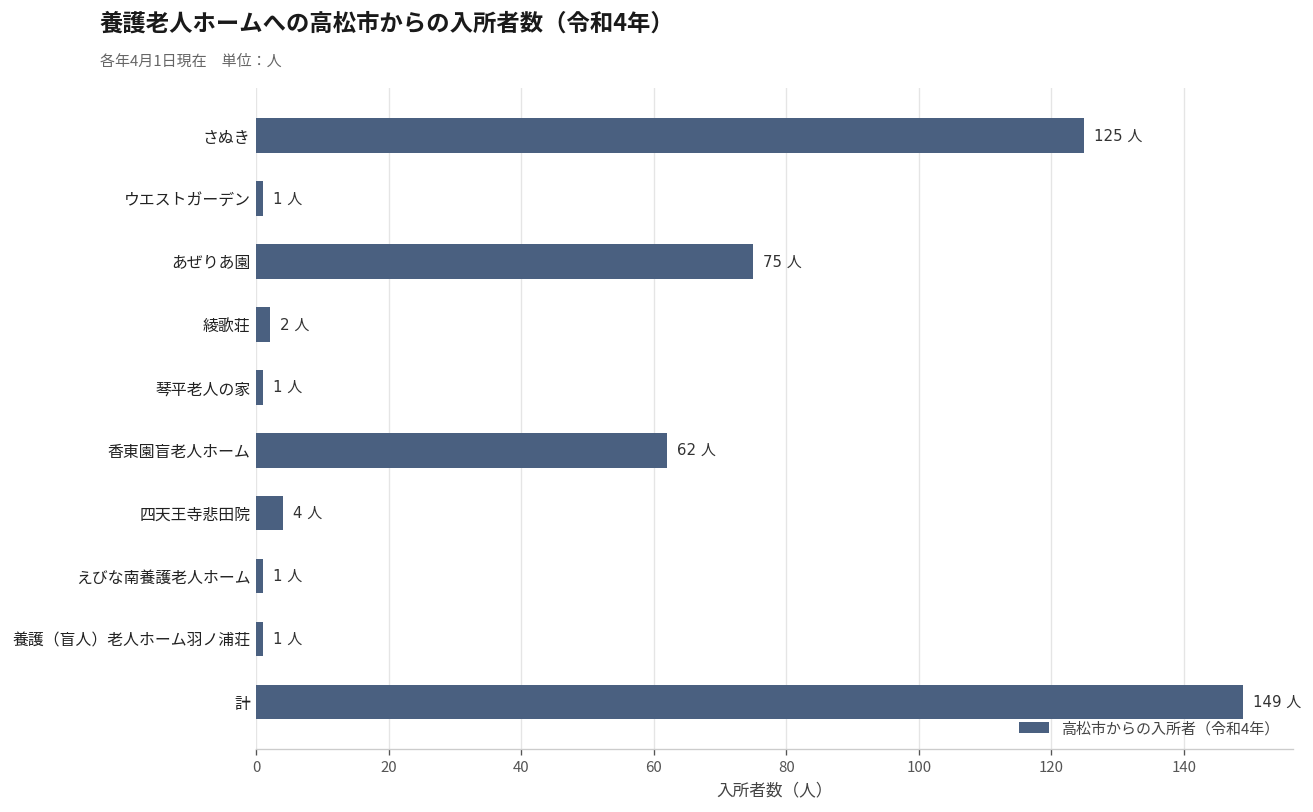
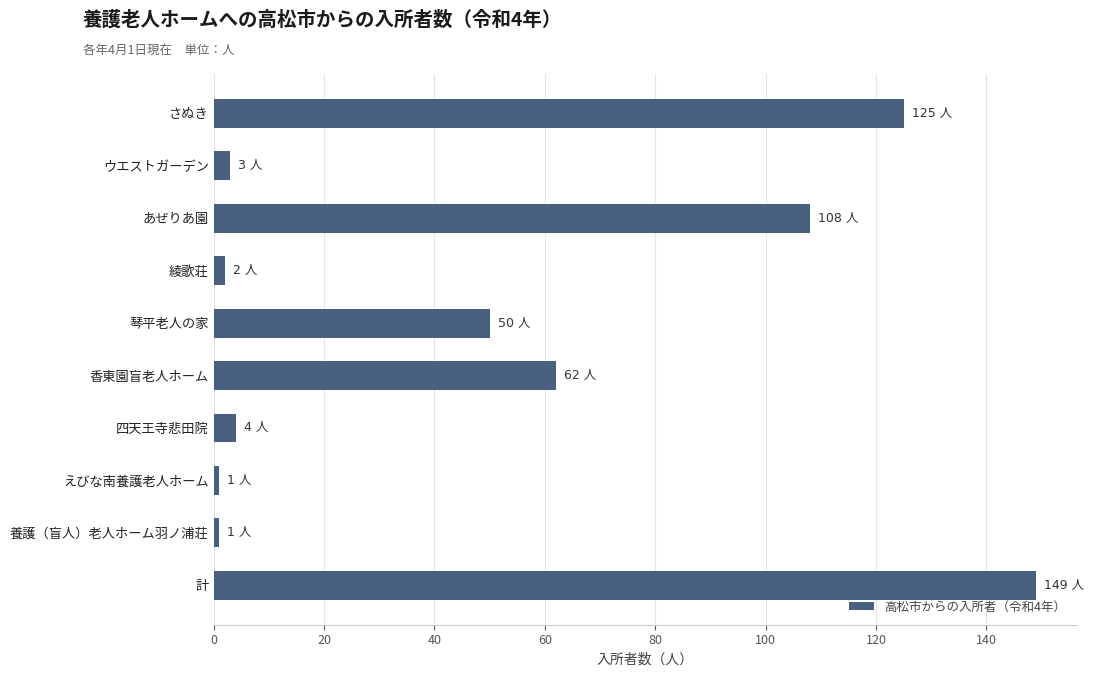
ウエストガーデン: 1 -> 3
あぜりあ園: 75 -> 108
琴平老人の家: 1 -> 50
